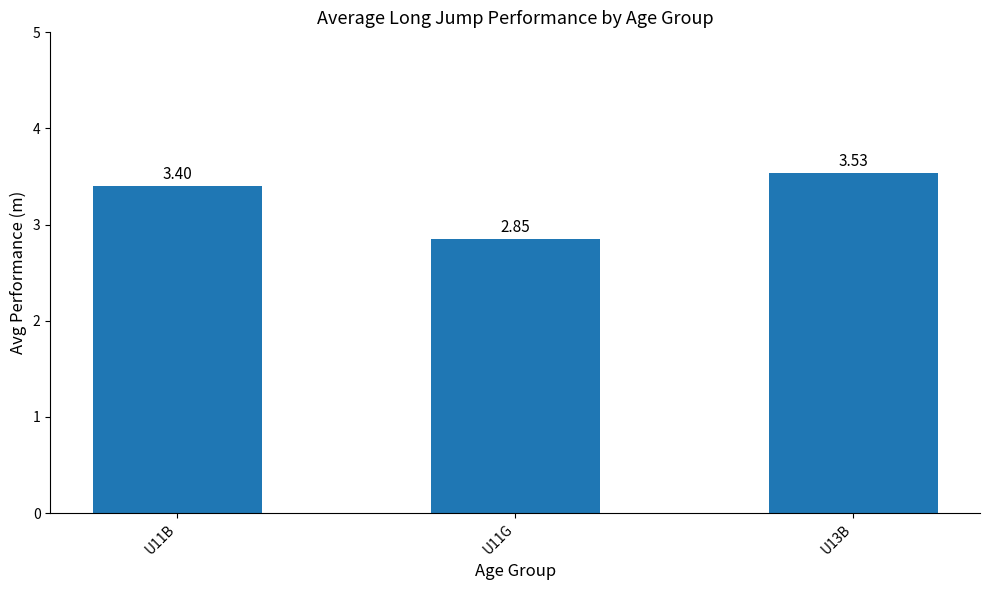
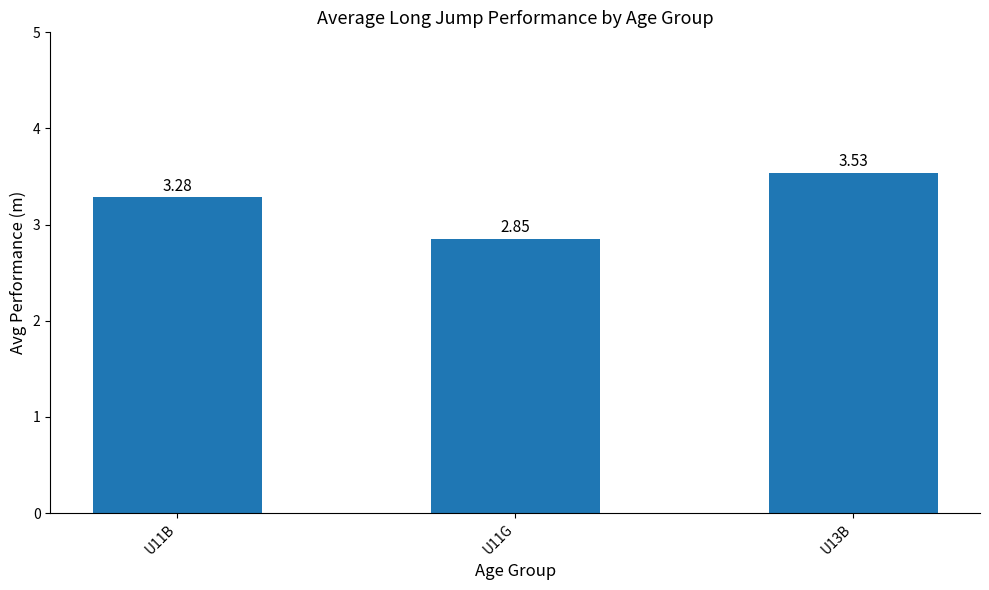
U11B: 3.40 -> 3.28
